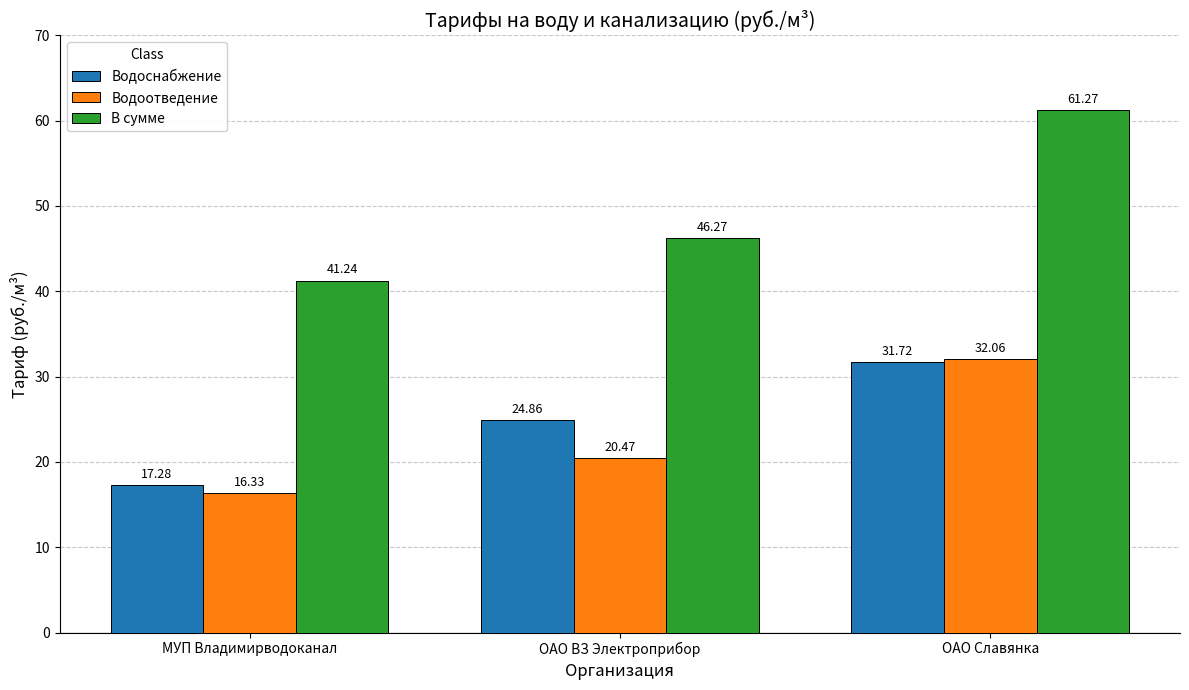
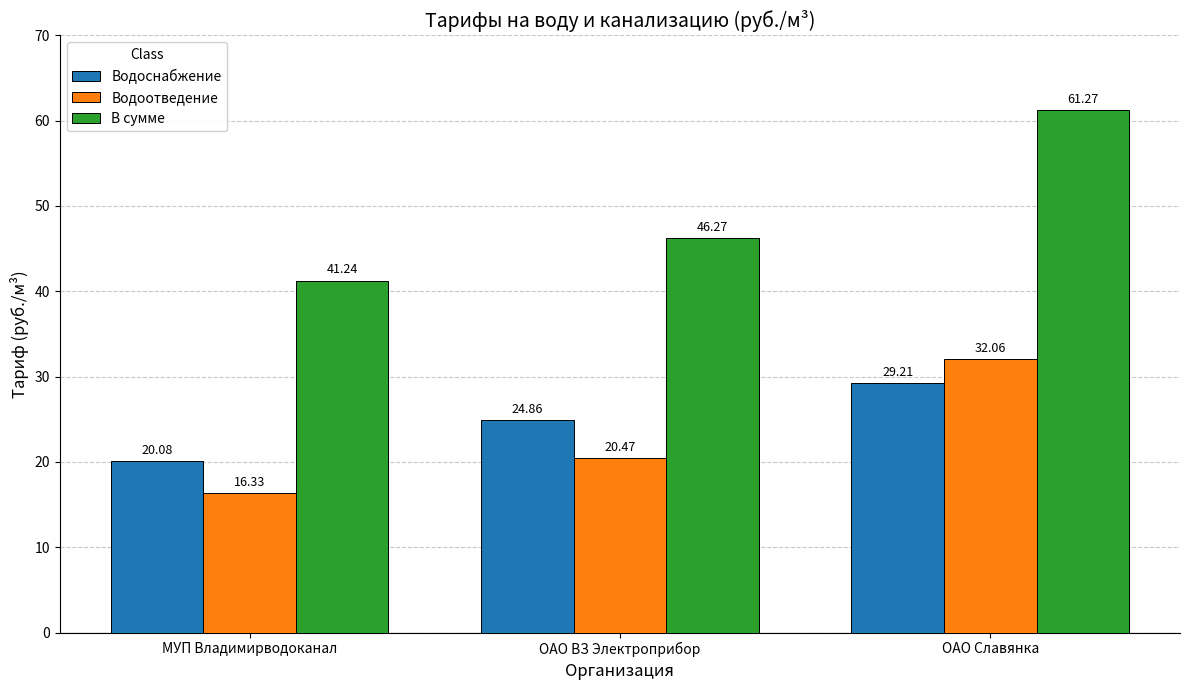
Водоснабжение, МУП Владимирводоканал: 17.28 -> 20.08
Водоснабжение, ОАО Славянка: 31.72 -> 29.21
